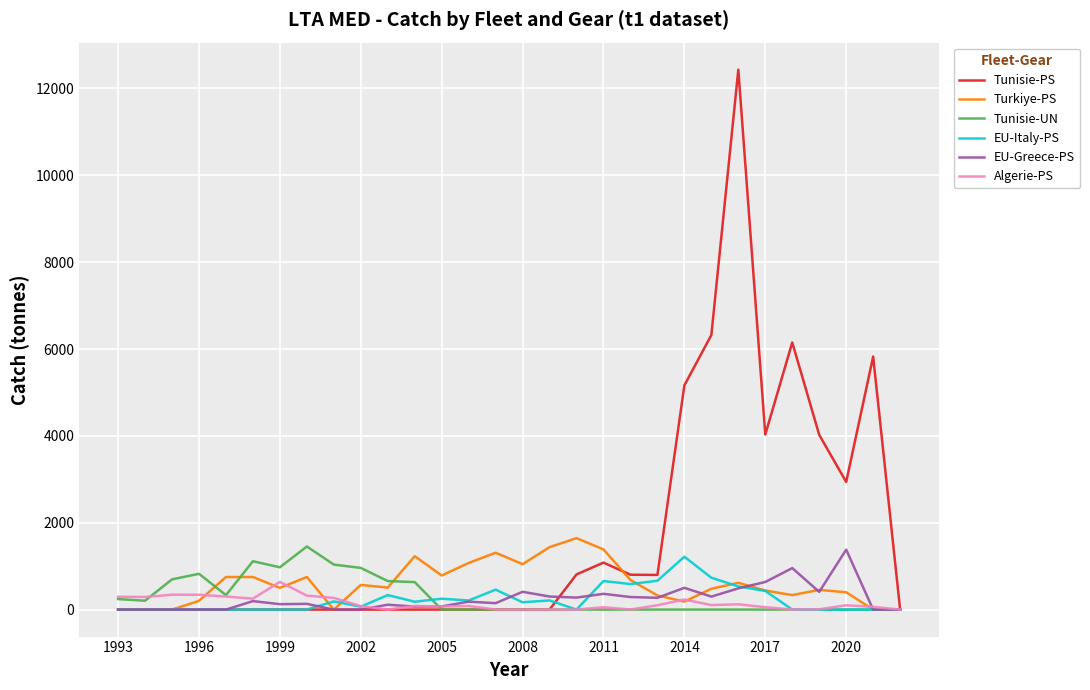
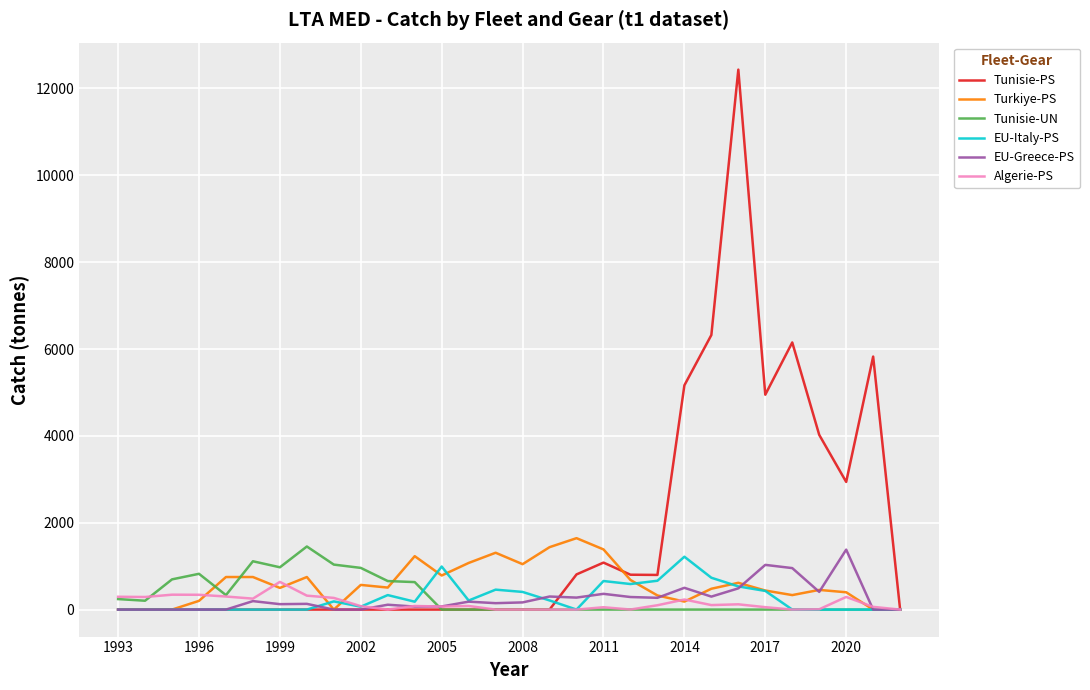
EU-Italy-PS, 2005: 300 -> 1000
EU-Italy-PS, 2008: 200 -> 400
EU-Greece-PS, 2008: 400 -> 200
Tunisie-PS, 2017: 4000 -> 4900
EU-Greece-PS, 2017: 600 -> 1000
Algerie-PS, 2020: 100 -> 300
